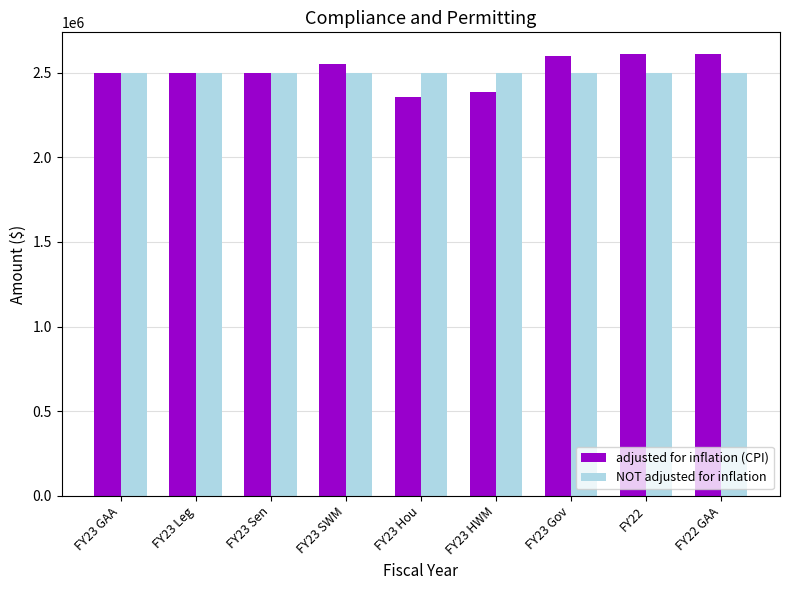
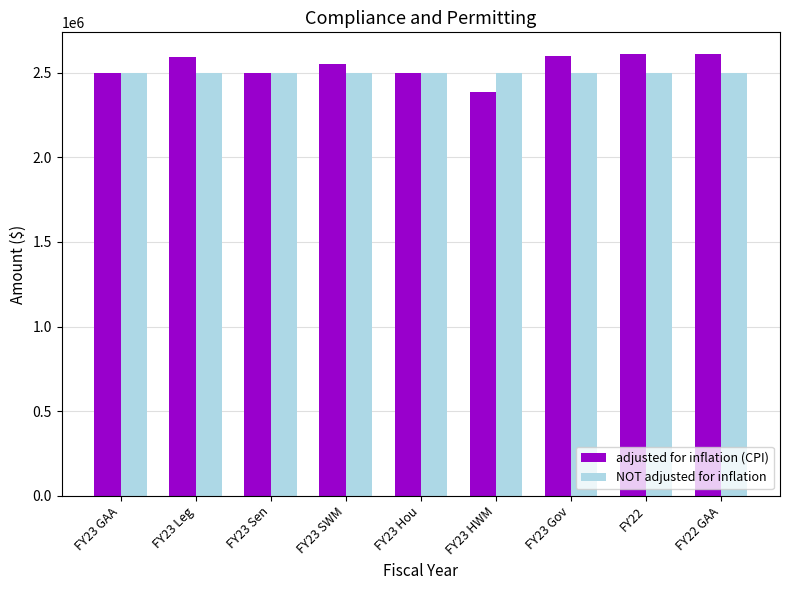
adjusted for inflation (CPI), FY23 Leg: 2500000 -> 2590000
adjusted for inflation (CPI), FY23 Hou: 2360000 -> 2500000
